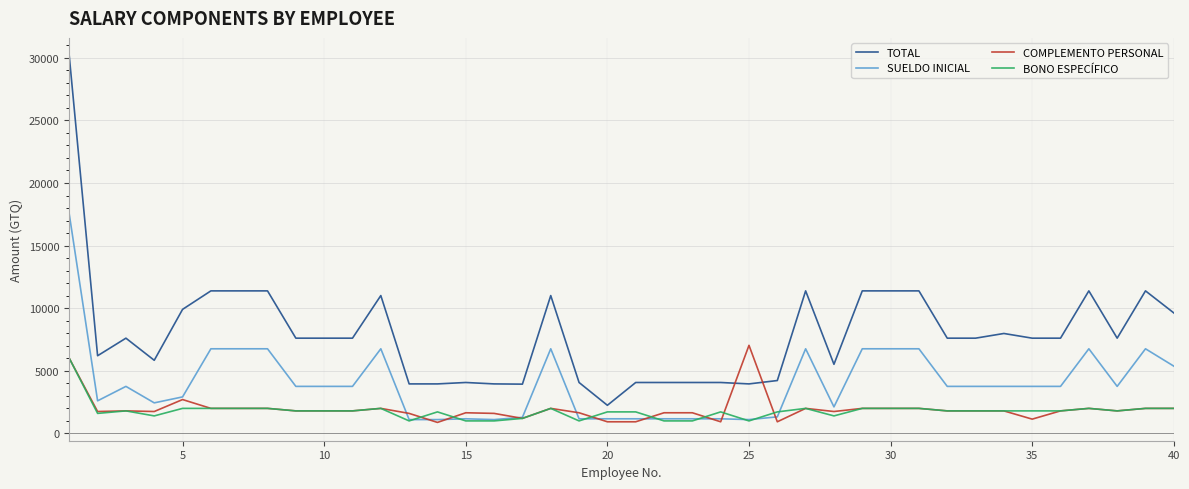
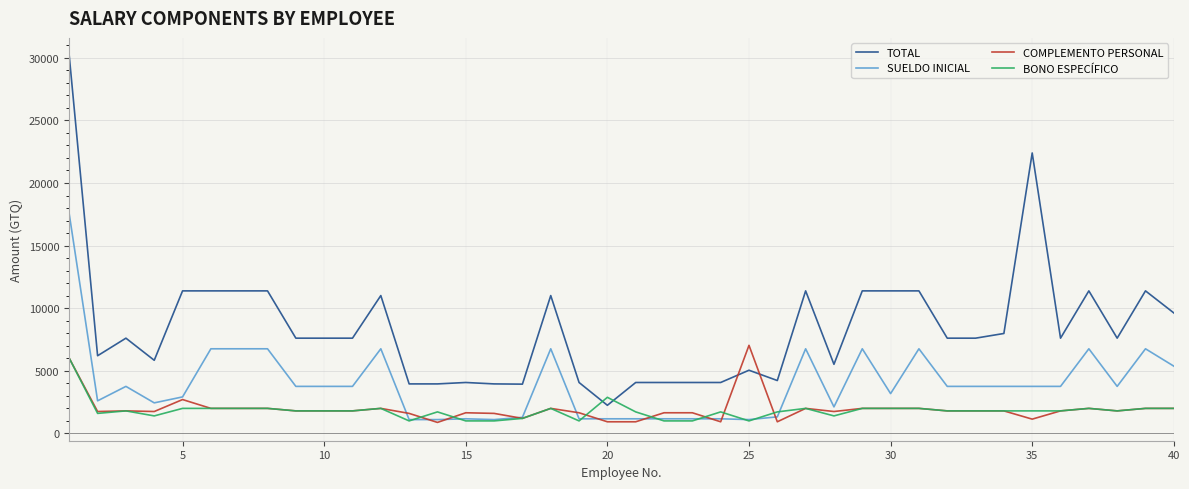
TOTAL, 5: 9900 -> 11400
BONO ESPECÍFICO, 20: 1700 -> 2900
TOTAL, 25: 4000 -> 5000
SUELDO INICIAL, 30: 6800 -> 3200
TOTAL, 35: 7600 -> 22400
